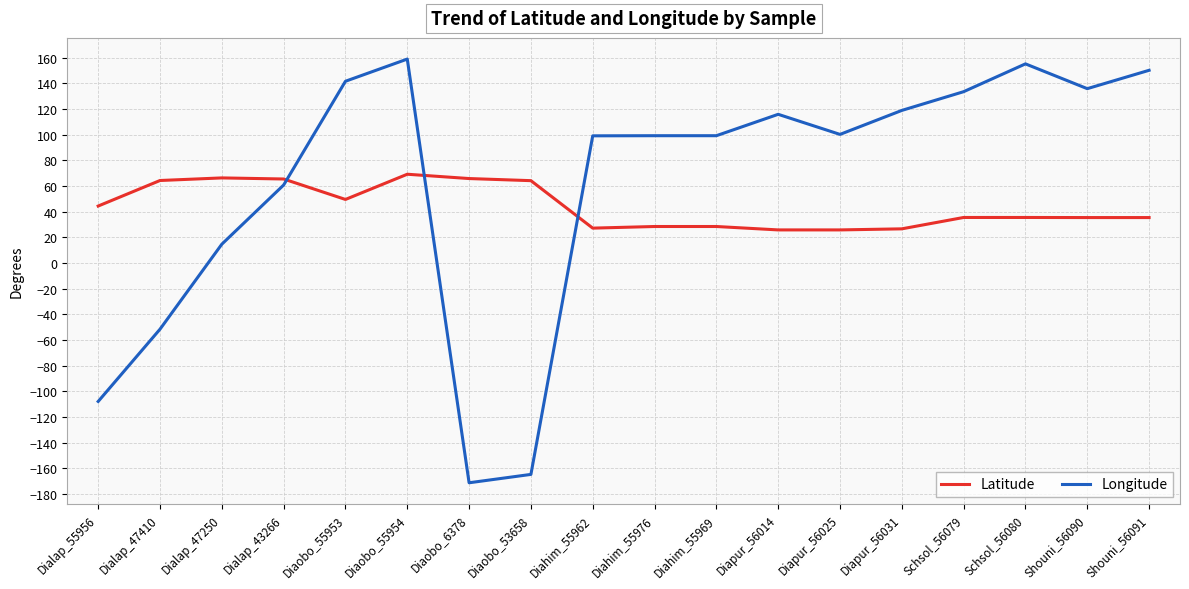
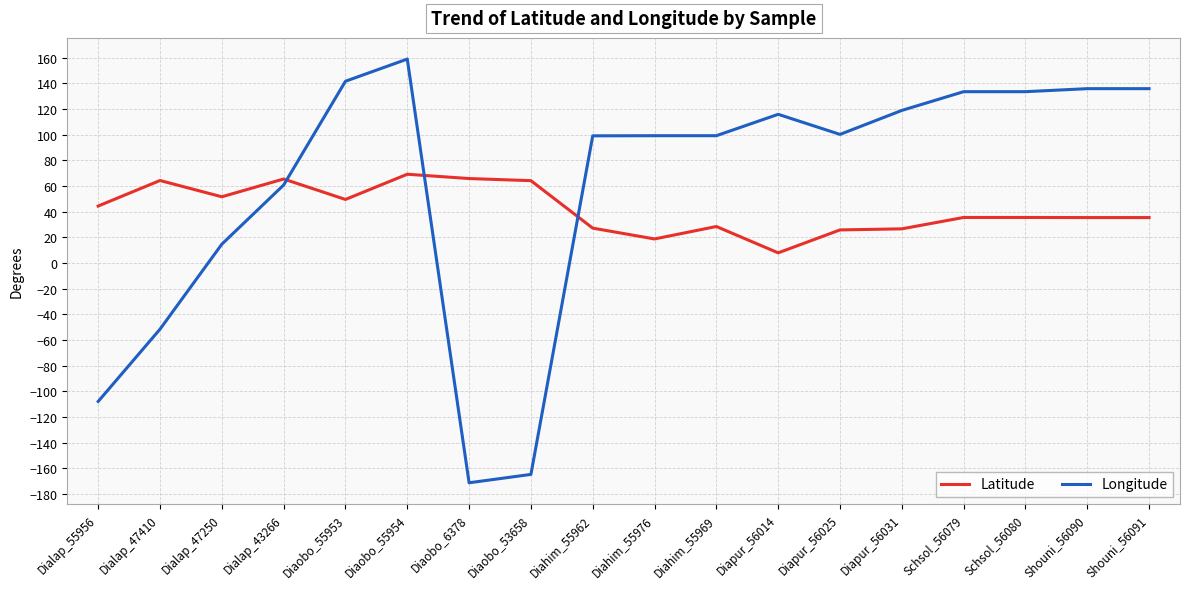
Latitude, Dialap_47250: 66 -> 51
Latitude, Diahim_55976: 28 -> 19
Latitude, Diapur_56014: 26 -> 8
Longitude, Schsol_56080: 155 -> 133
Longitude, Shouni_56091: 150 -> 136
